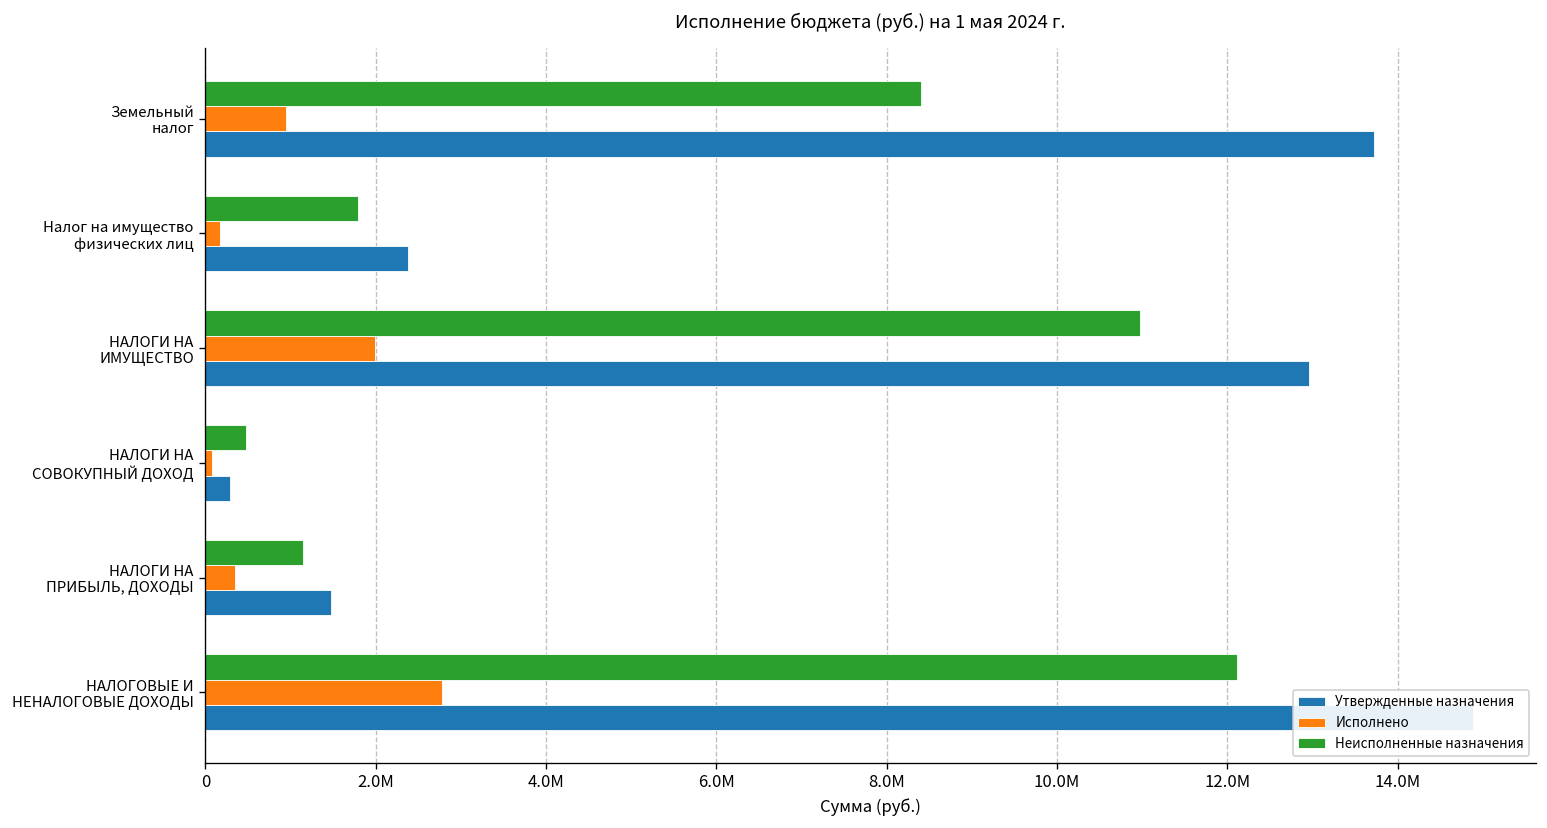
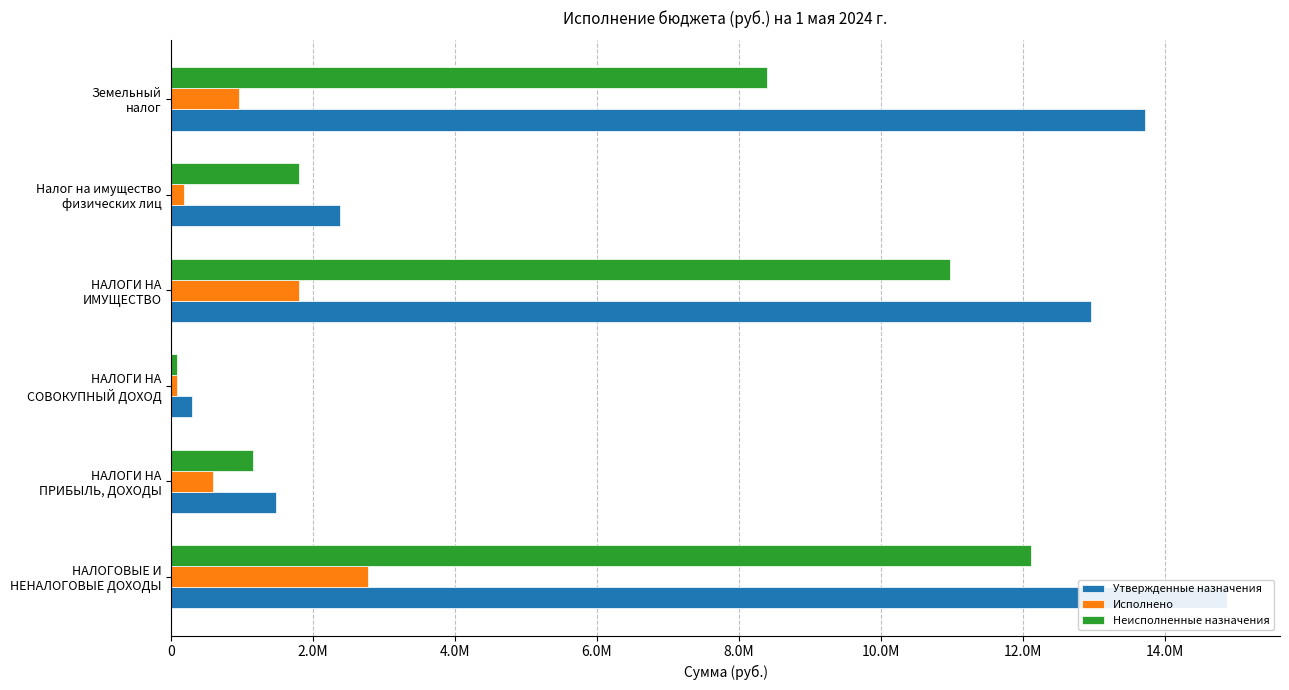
Исполнено, НАЛОГИ НА ИМУЩЕСТВО: 2000000 -> 1800000
Неисполненные назначения, НАЛОГИ НА СОВОКУПНЫЙ ДОХОД: 500000 -> 100000
Исполнено, НАЛОГИ НА ПРИБЫЛЬ, ДОХОДЫ: 300000 -> 600000
